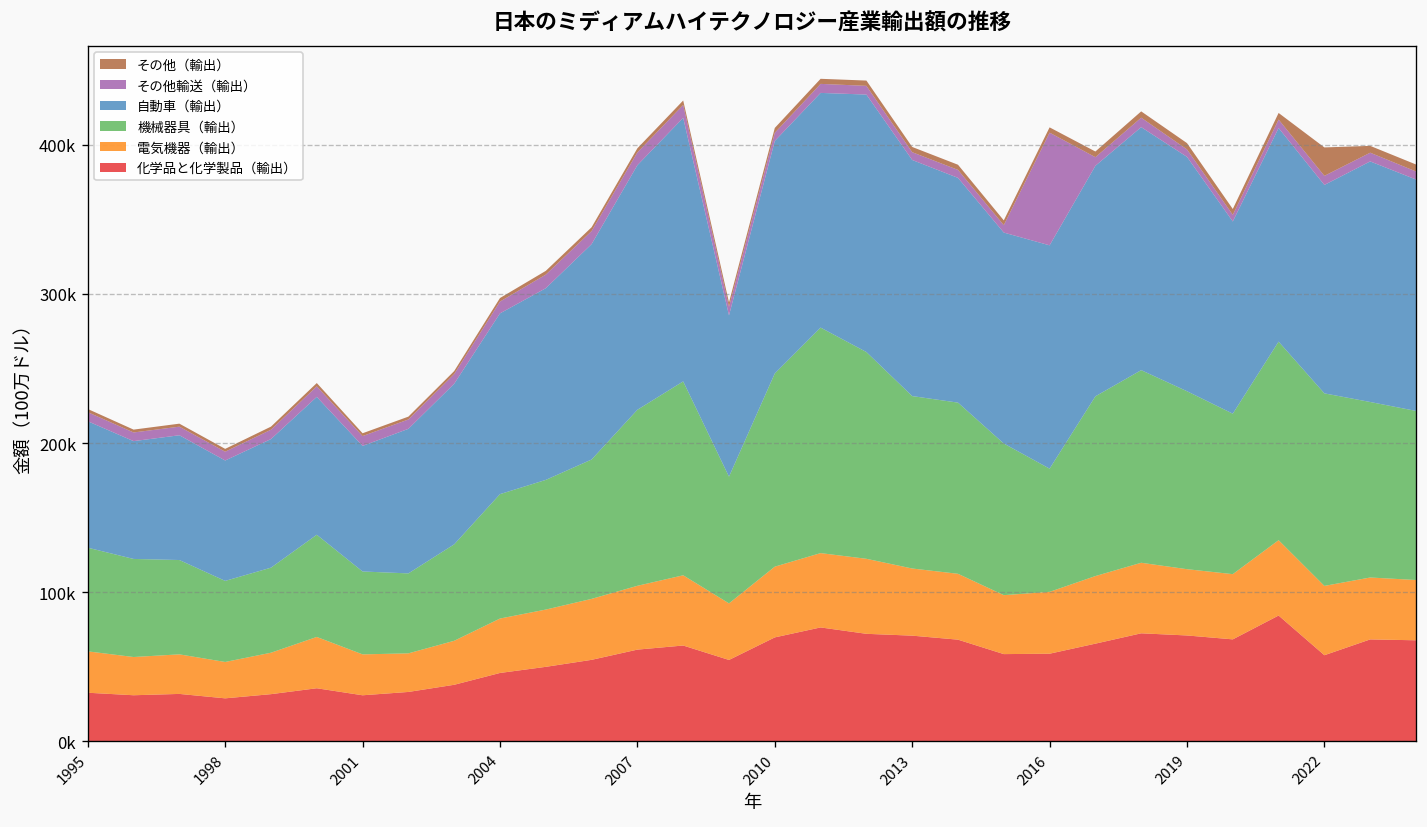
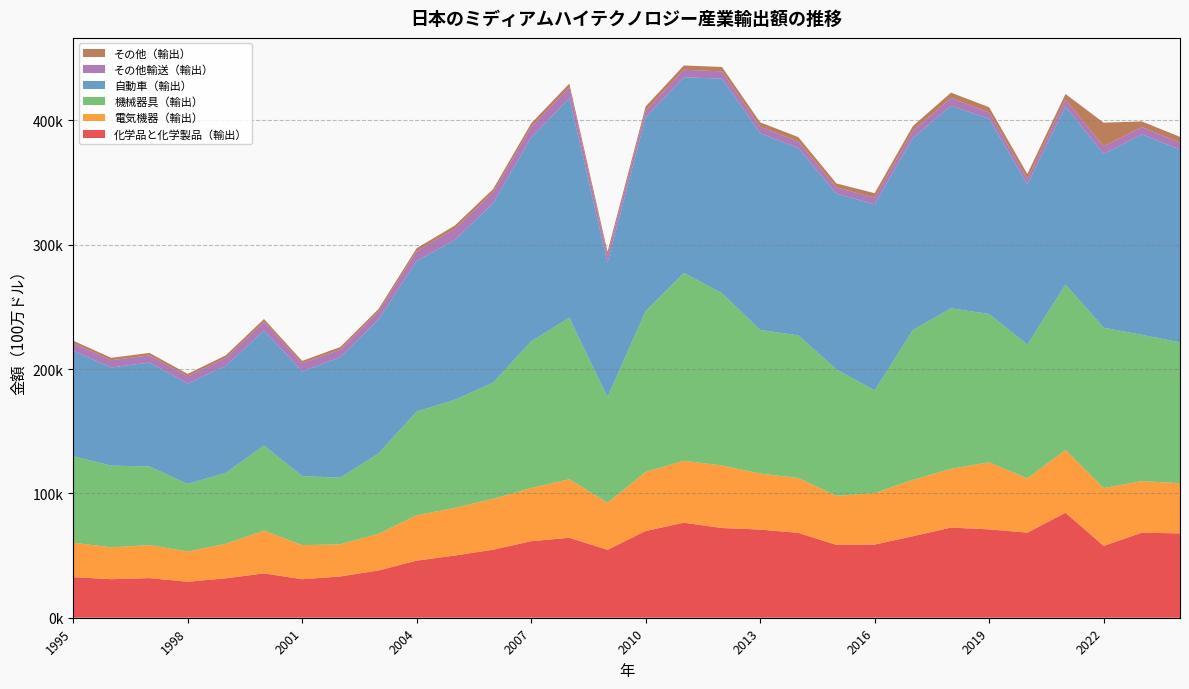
その他輸送（輸出）, 2016: 76000 -> 5000
電気機器（輸出）, 2019: 44000 -> 54000
